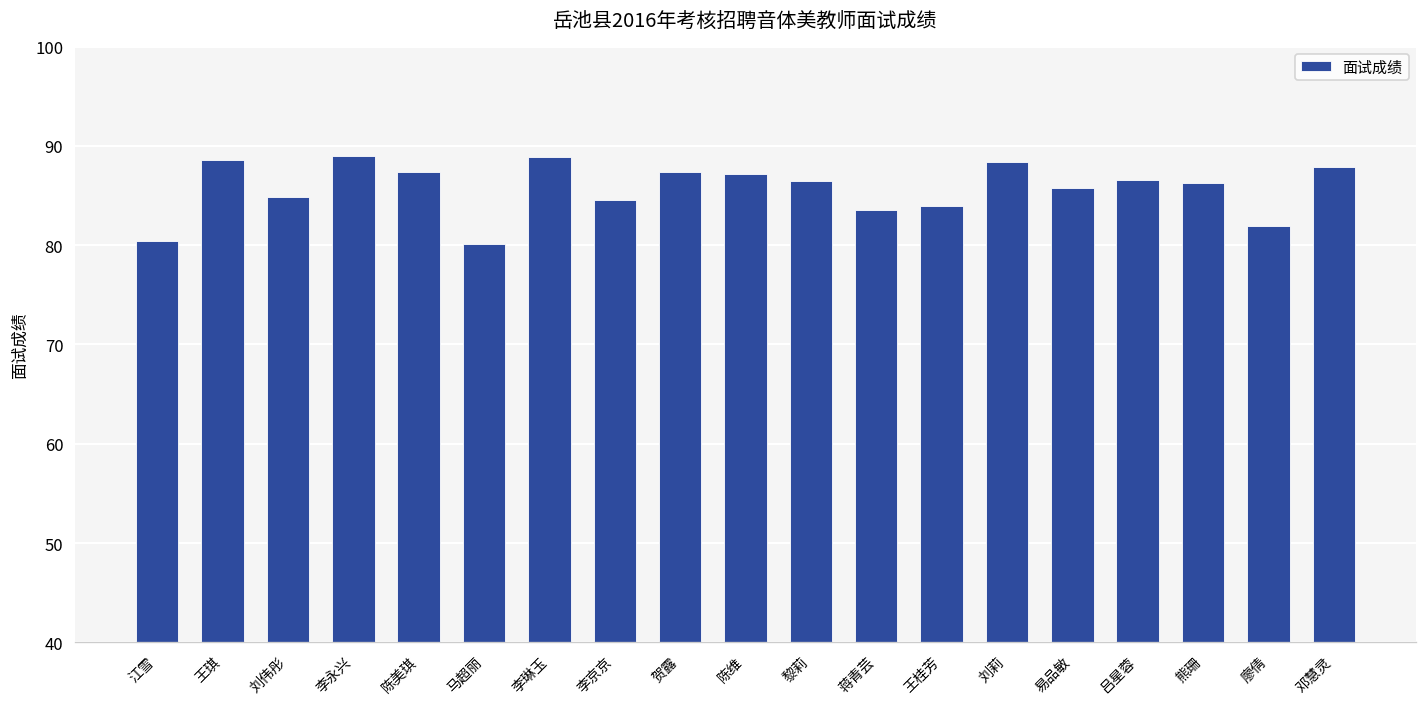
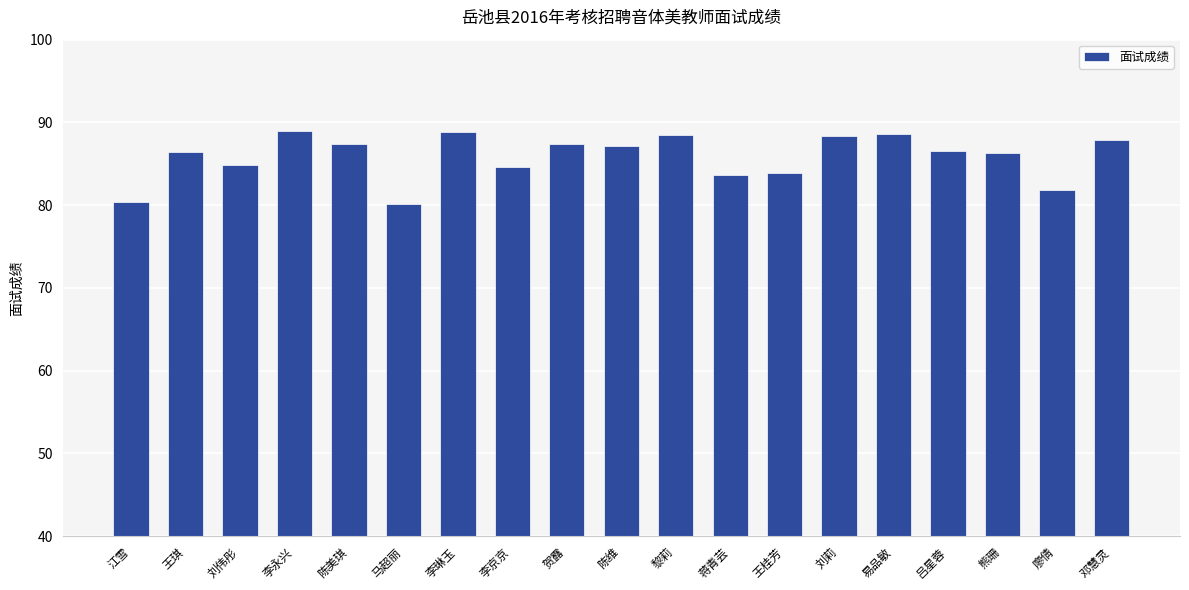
王琪: 89 -> 86
黎莉: 87 -> 89
易品敏: 86 -> 89
